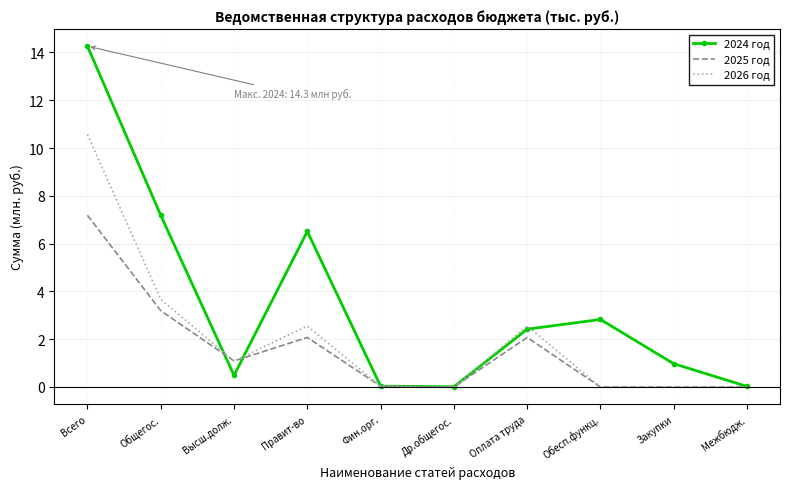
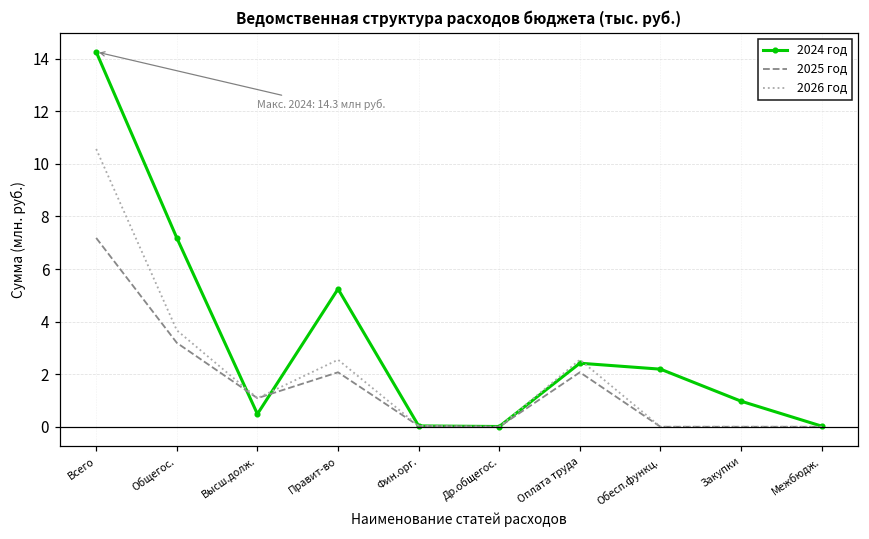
2024 год, Правит-во: 6.5 -> 5.2
2024 год, Обесп.функц.: 2.8 -> 2.2
